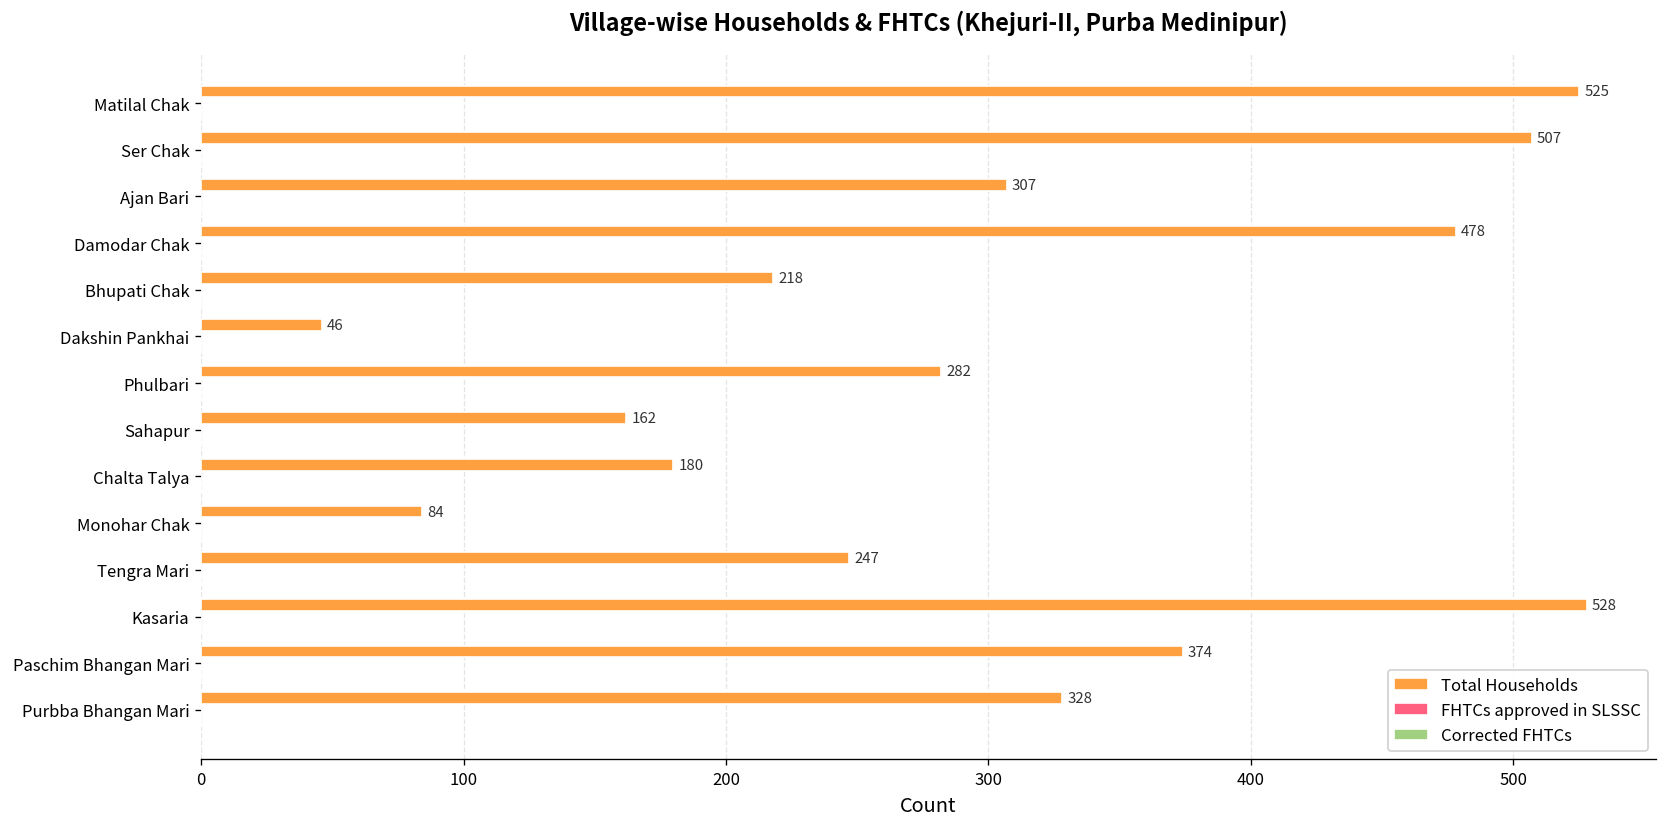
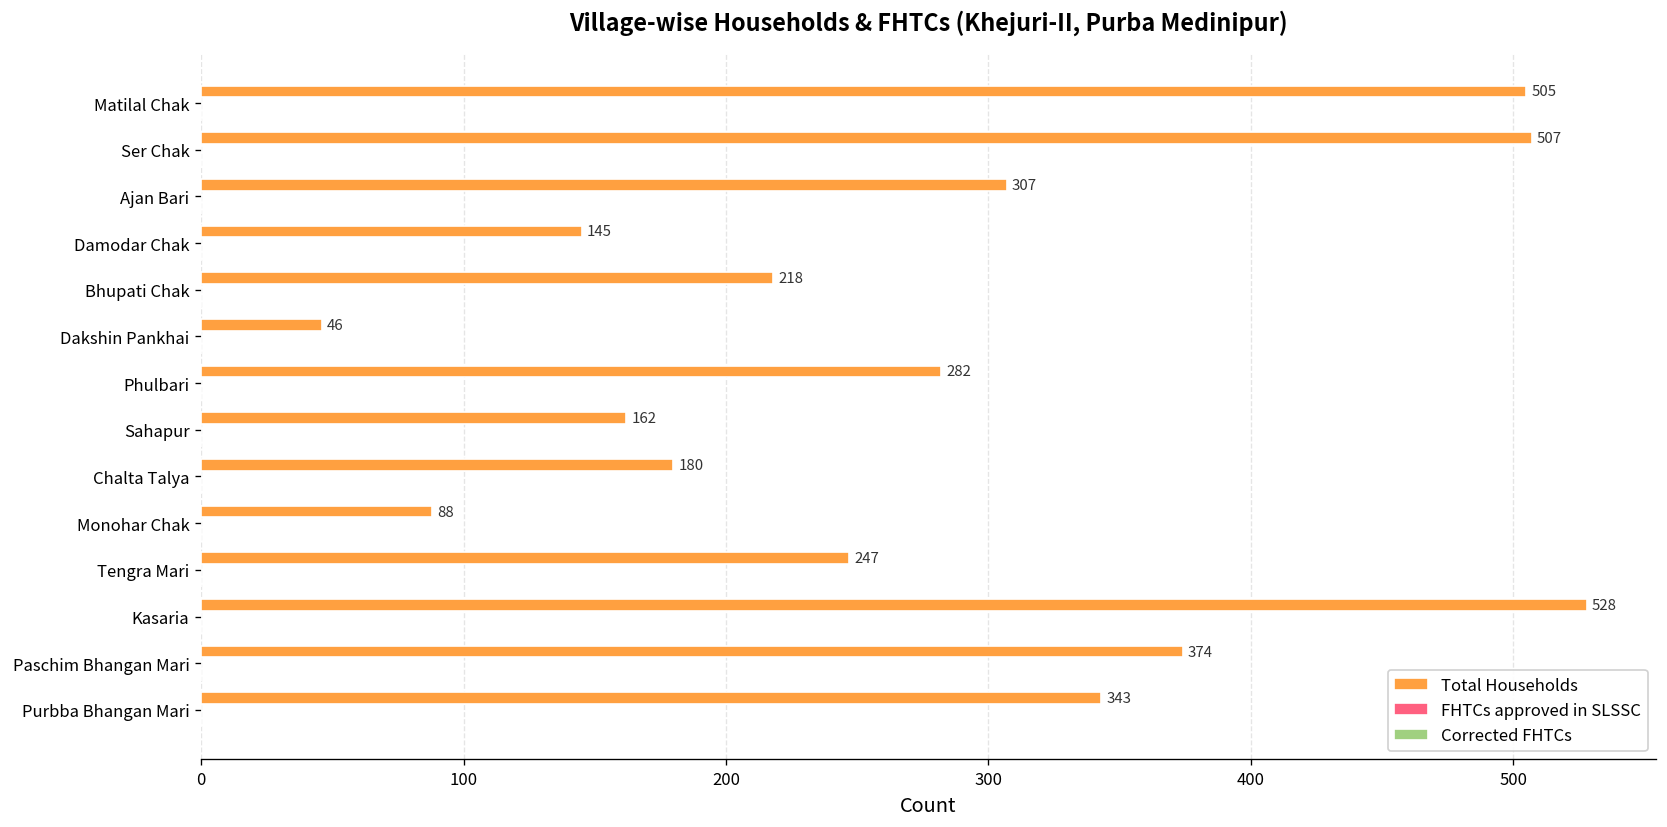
Total Households, Matilal Chak: 525 -> 505
Total Households, Damodar Chak: 478 -> 145
Total Households, Monohar Chak: 84 -> 88
Total Households, Purbba Bhangan Mari: 328 -> 343
